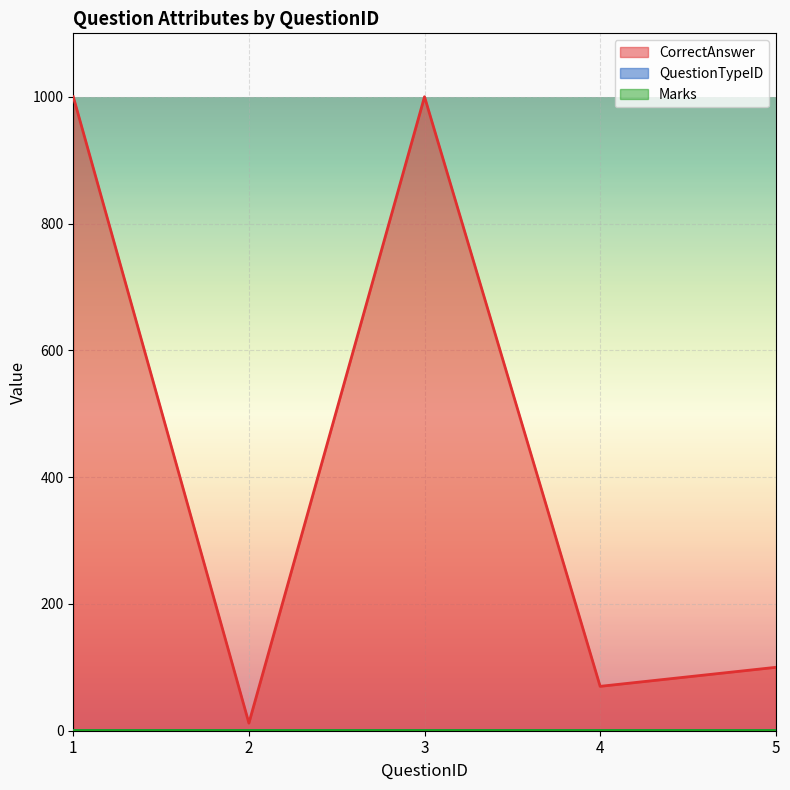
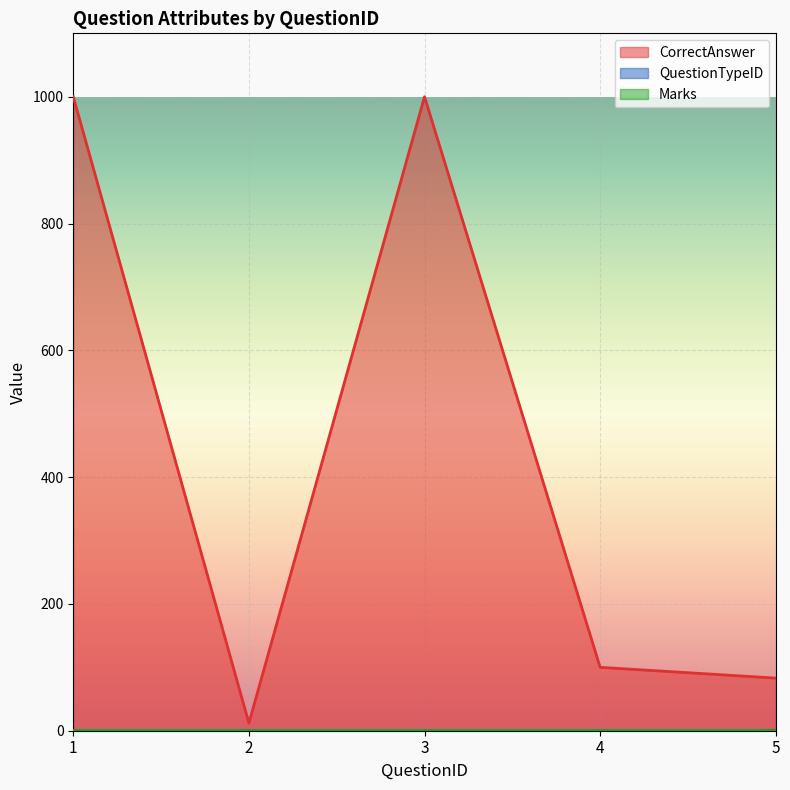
CorrectAnswer, 4: 70 -> 100
CorrectAnswer, 5: 100 -> 80
